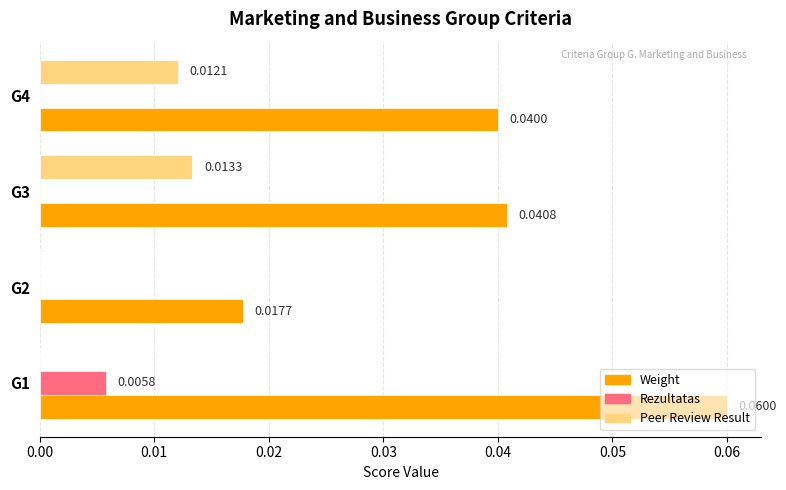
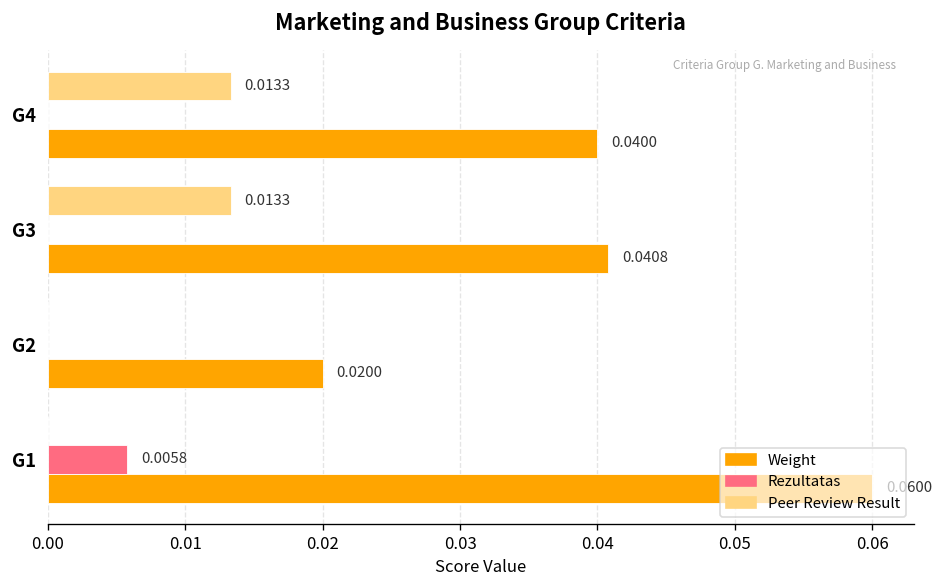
Peer Review Result, G4: 0.0121 -> 0.0133
Weight, G2: 0.0177 -> 0.0200
